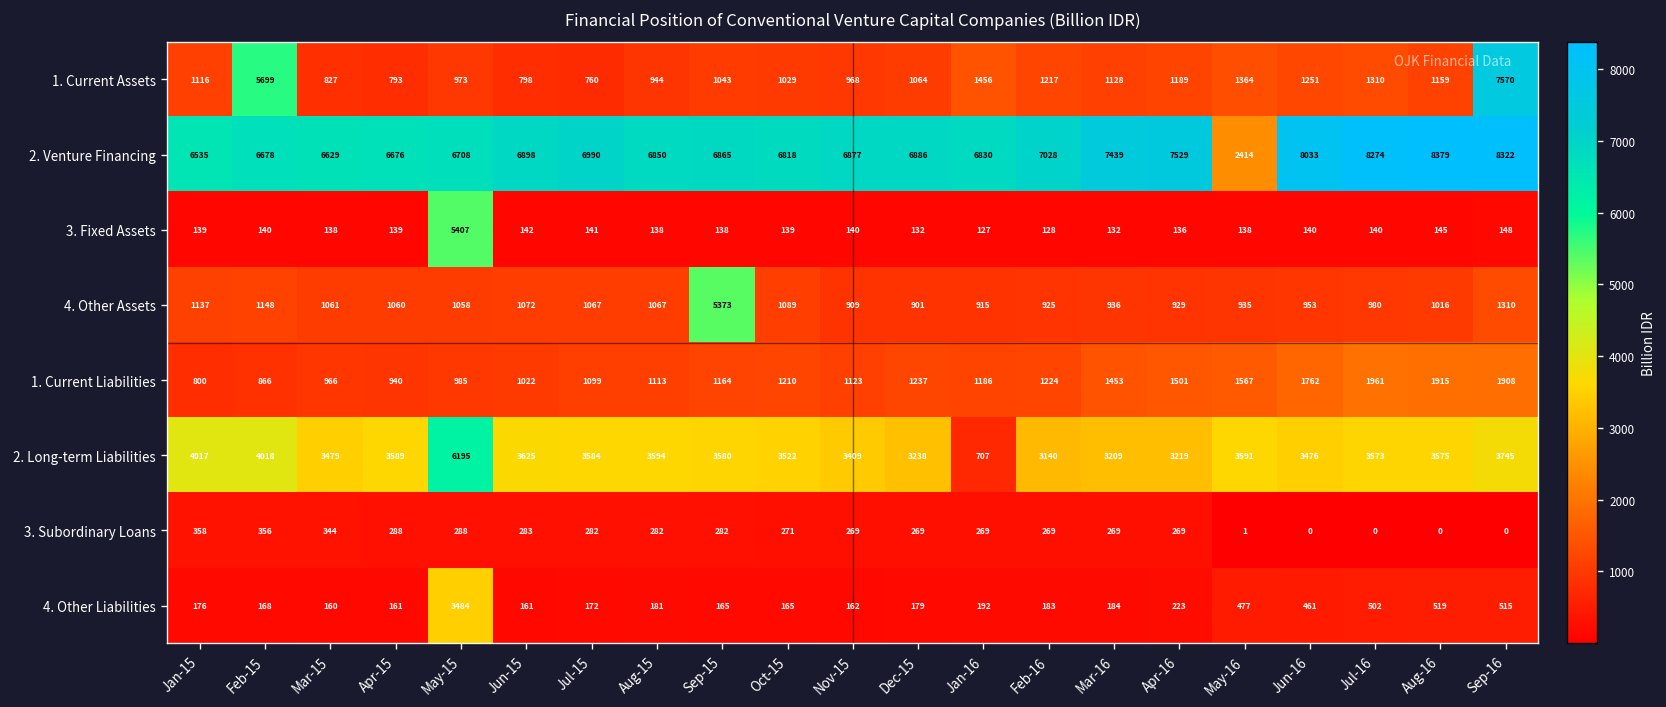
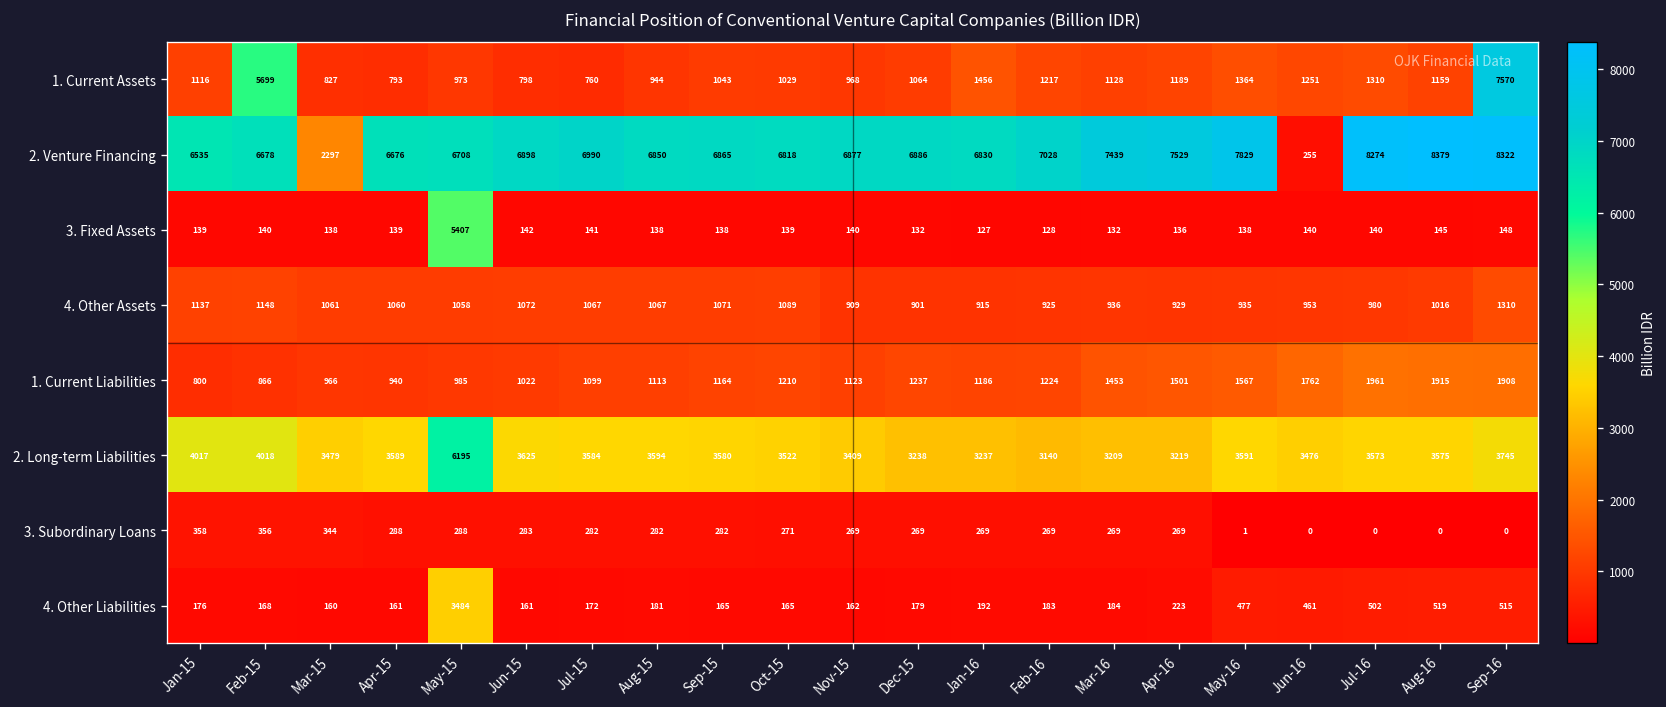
2. Venture Financing, Mar-15: 6629 -> 2297
2. Venture Financing, May-16: 2414 -> 7829
2. Venture Financing, Jun-16: 8033 -> 255
4. Other Assets, Sep-15: 5373 -> 1071
2. Long-term Liabilities, Jan-16: 707 -> 3237
